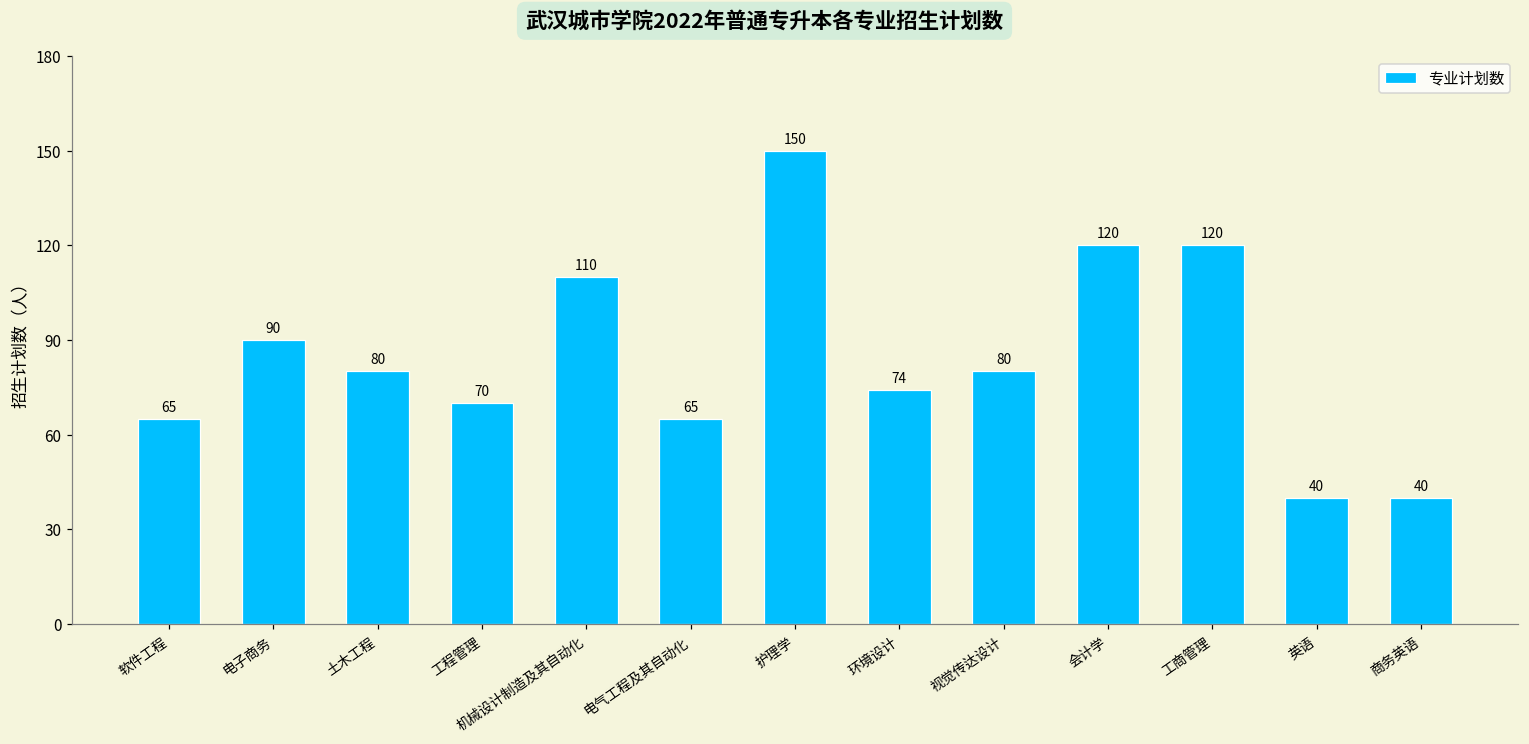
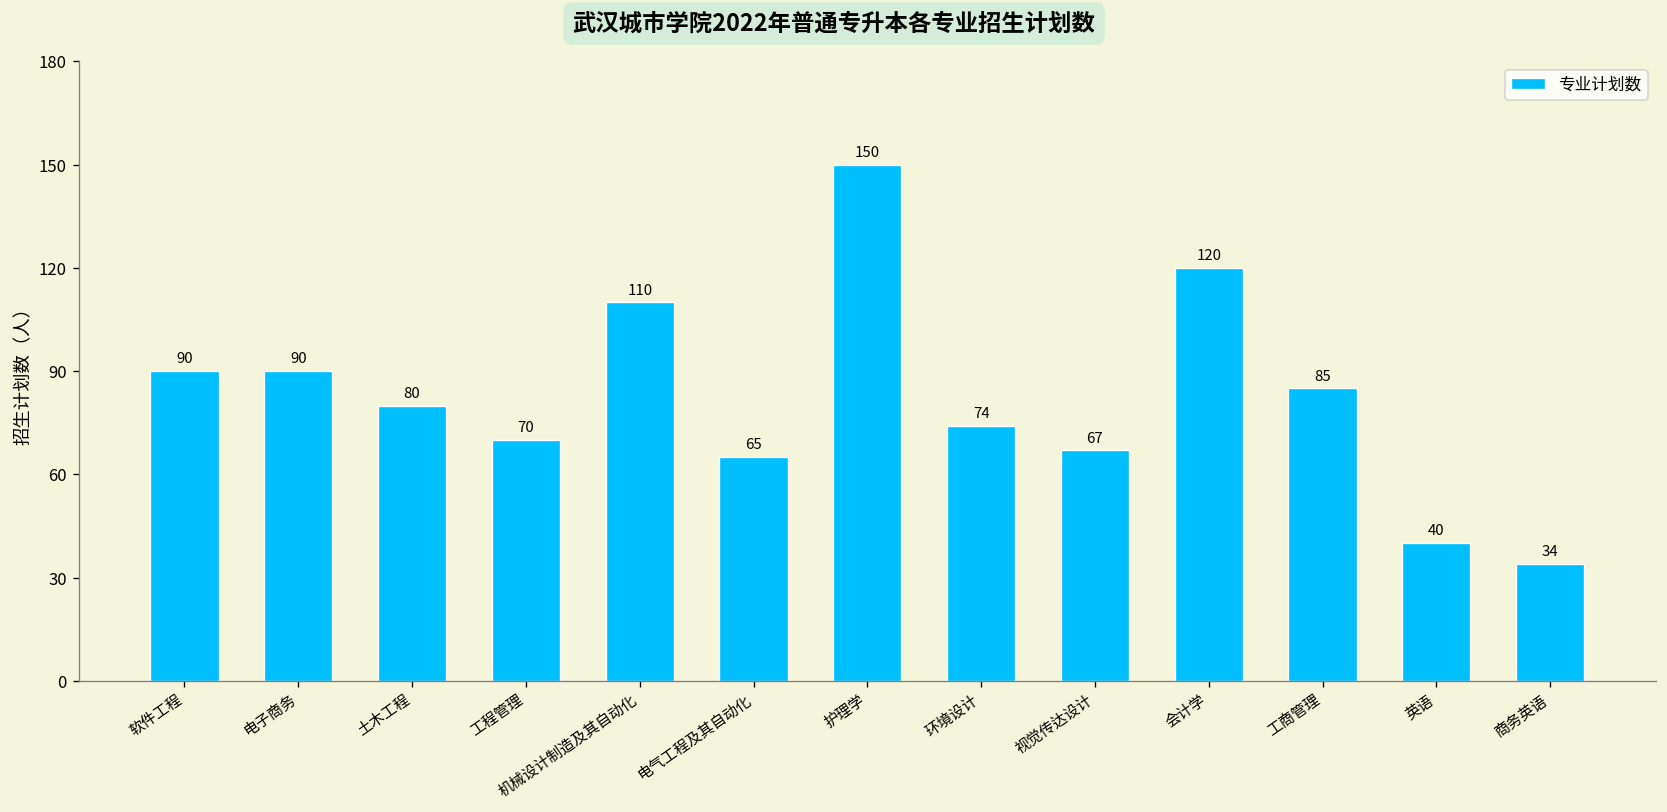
软件工程: 65 -> 90
视觉传达设计: 80 -> 67
工商管理: 120 -> 85
商务英语: 40 -> 34
